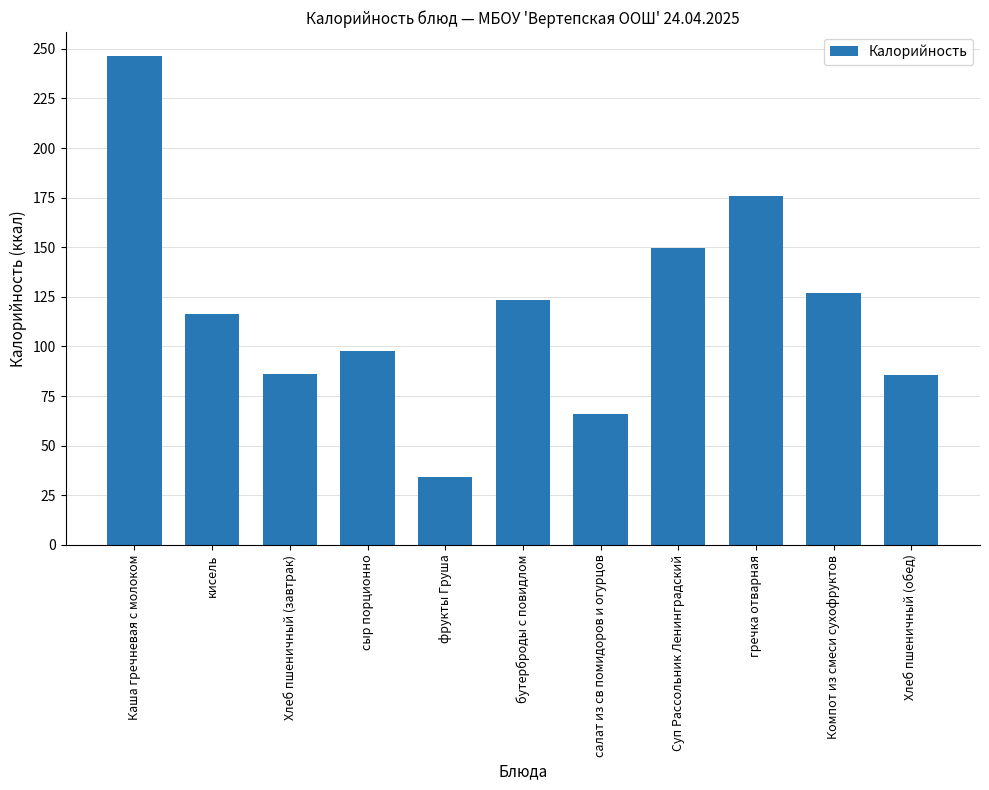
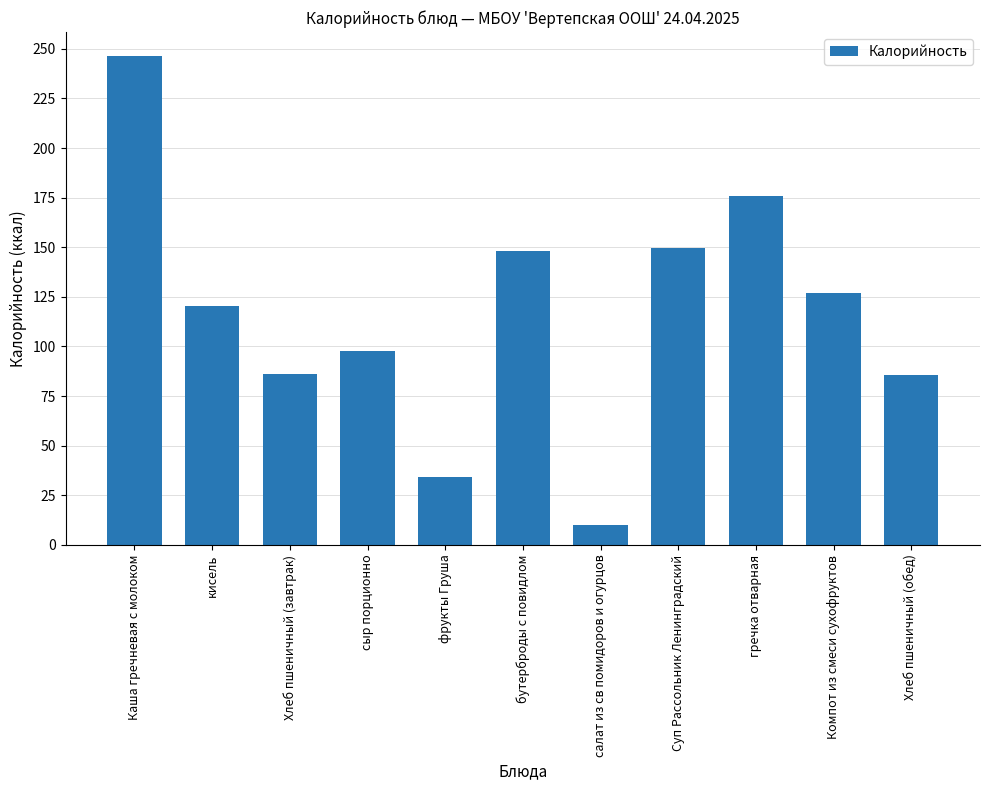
кисель: 116 -> 121
бутерброды с повидлом: 124 -> 148
салат из св помидоров и огурцов: 66 -> 10
